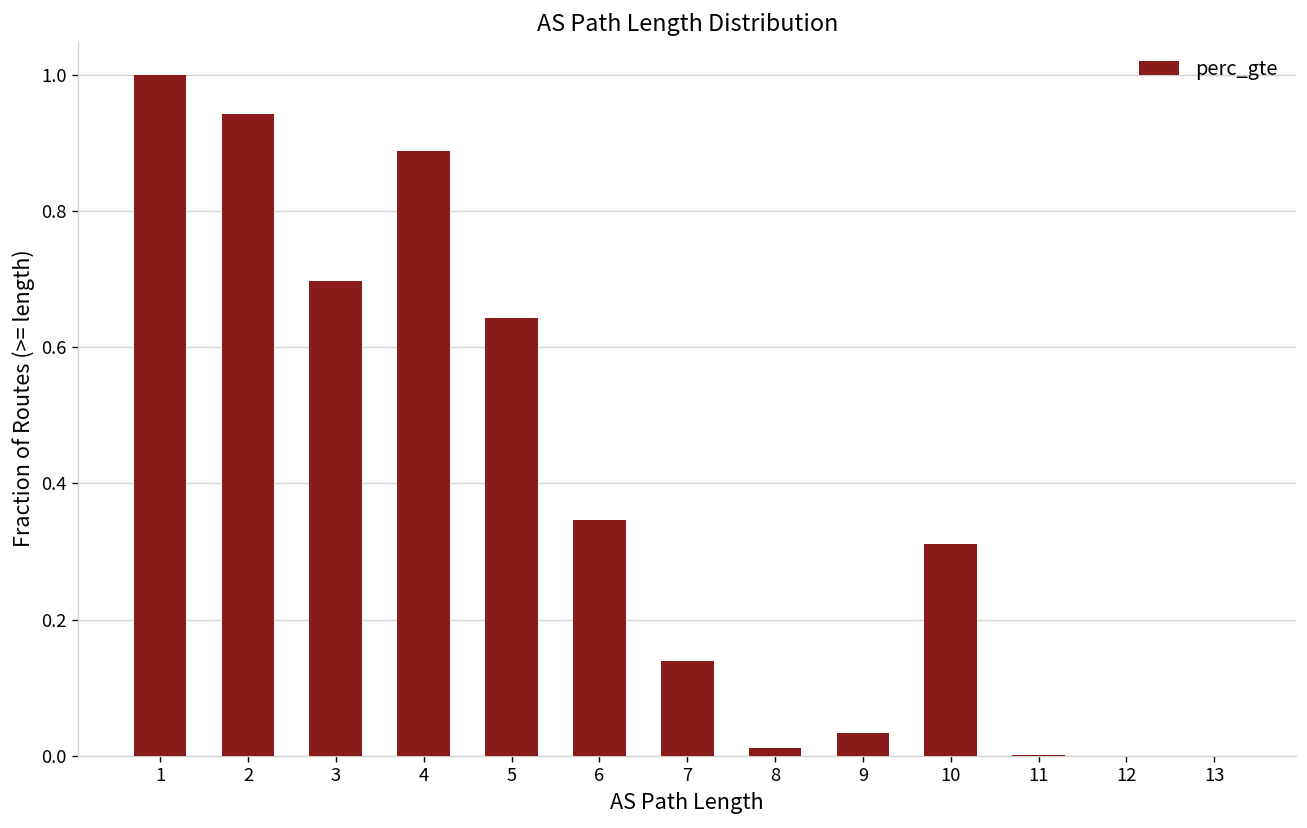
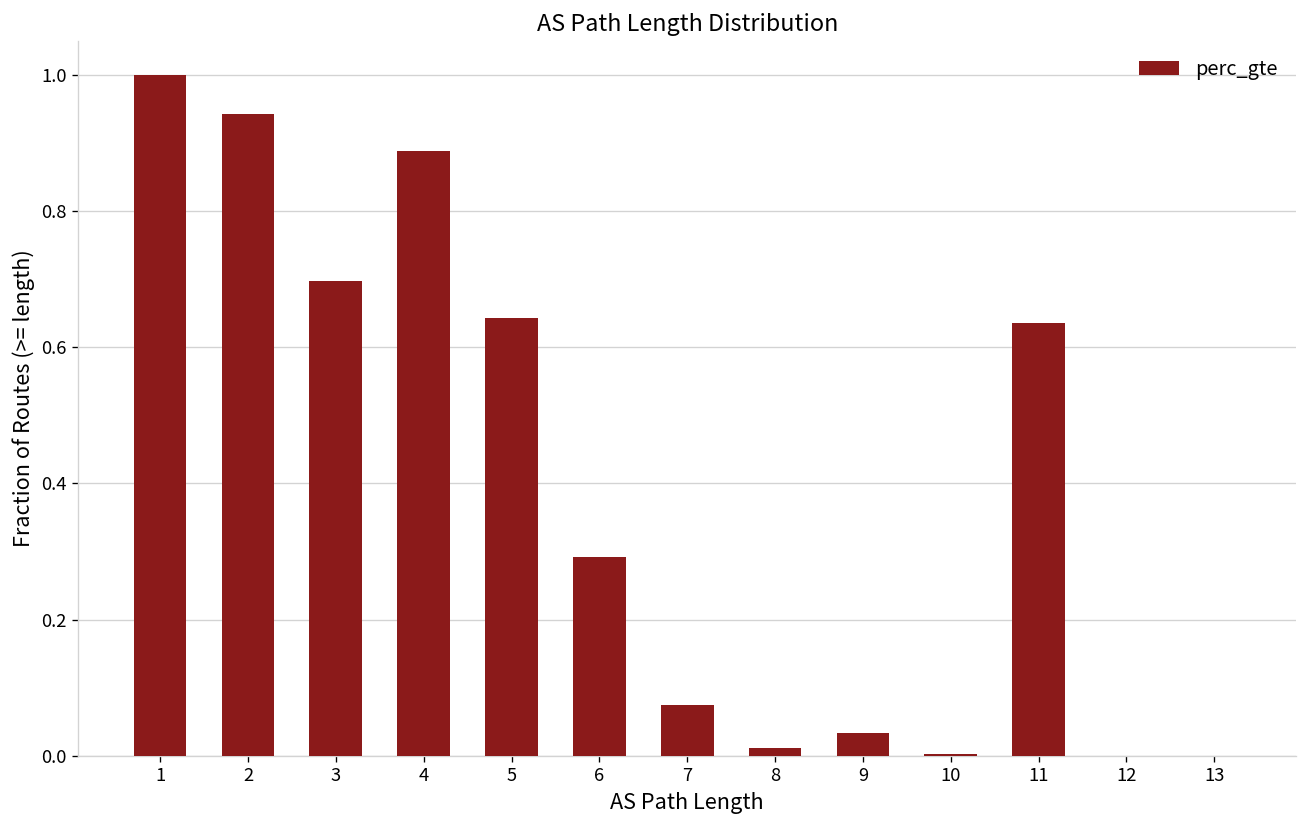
6: 0.35 -> 0.29
7: 0.14 -> 0.08
10: 0.31 -> 0.00
11: 0.00 -> 0.64
